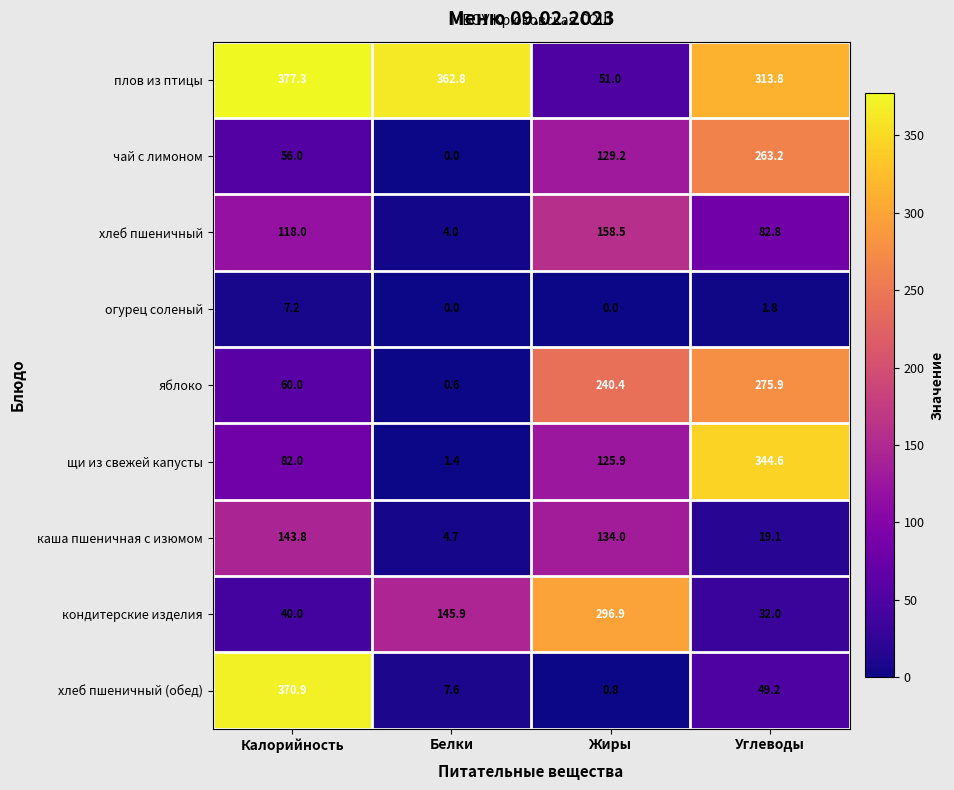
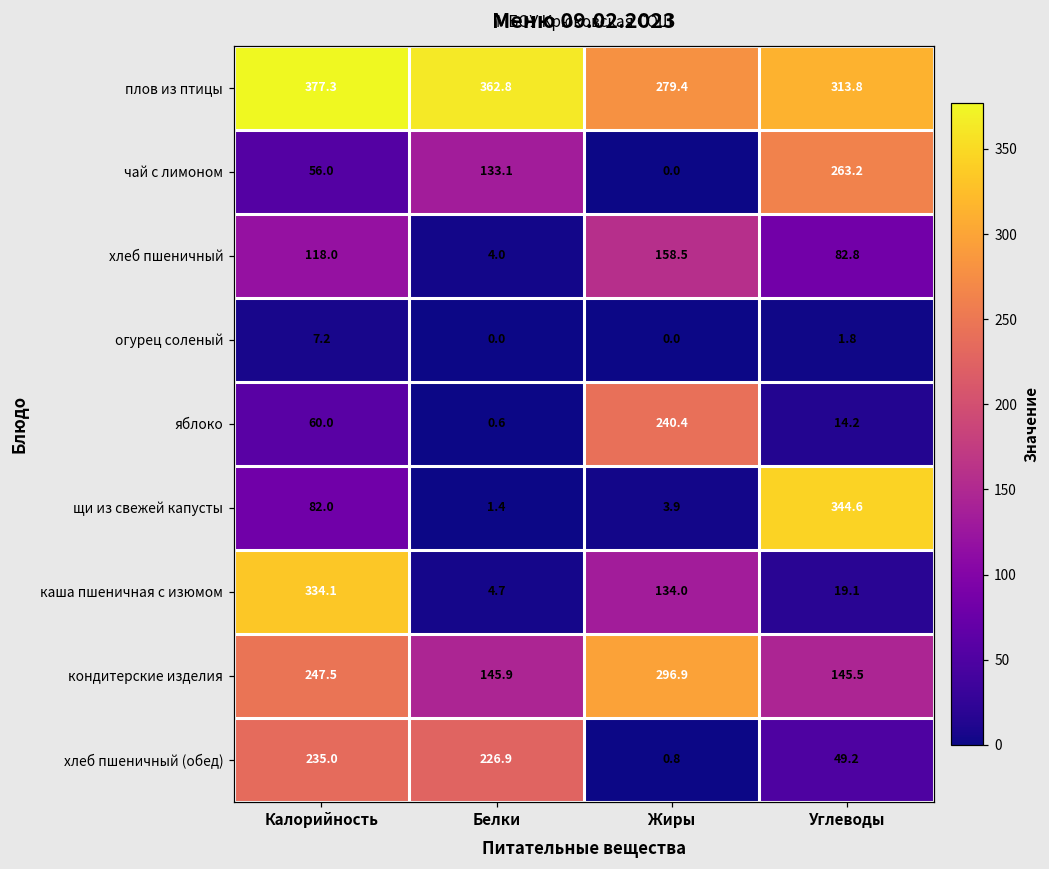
плов из птицы, Жиры: 51.0 -> 279.4
чай с лимоном, Белки: 0.0 -> 133.1
чай с лимоном, Жиры: 129.2 -> 0.0
яблоко, Углеводы: 275.9 -> 14.2
щи из свежей капусты, Жиры: 125.9 -> 3.9
каша пшеничная с изюмом, Калорийность: 143.8 -> 334.1
кондитерские изделия, Калорийность: 40.0 -> 247.5
кондитерские изделия, Углеводы: 32.0 -> 145.5
хлеб пшеничный (обед), Калорийность: 370.9 -> 235.0
хлеб пшеничный (обед), Белки: 7.6 -> 226.9
